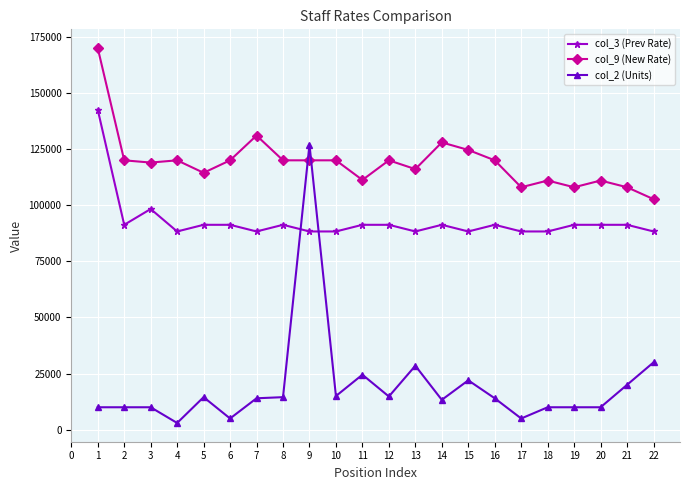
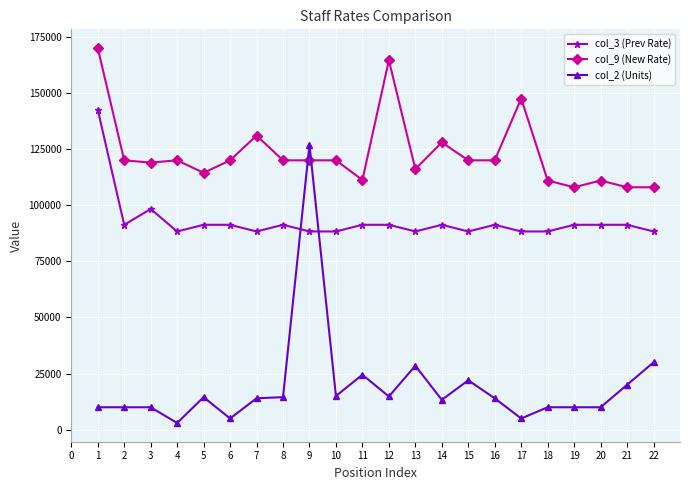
col_9 (New Rate), 12: 120000 -> 165000
col_9 (New Rate), 15: 125000 -> 120000
col_9 (New Rate), 17: 108000 -> 148000
col_9 (New Rate), 22: 103000 -> 108000
